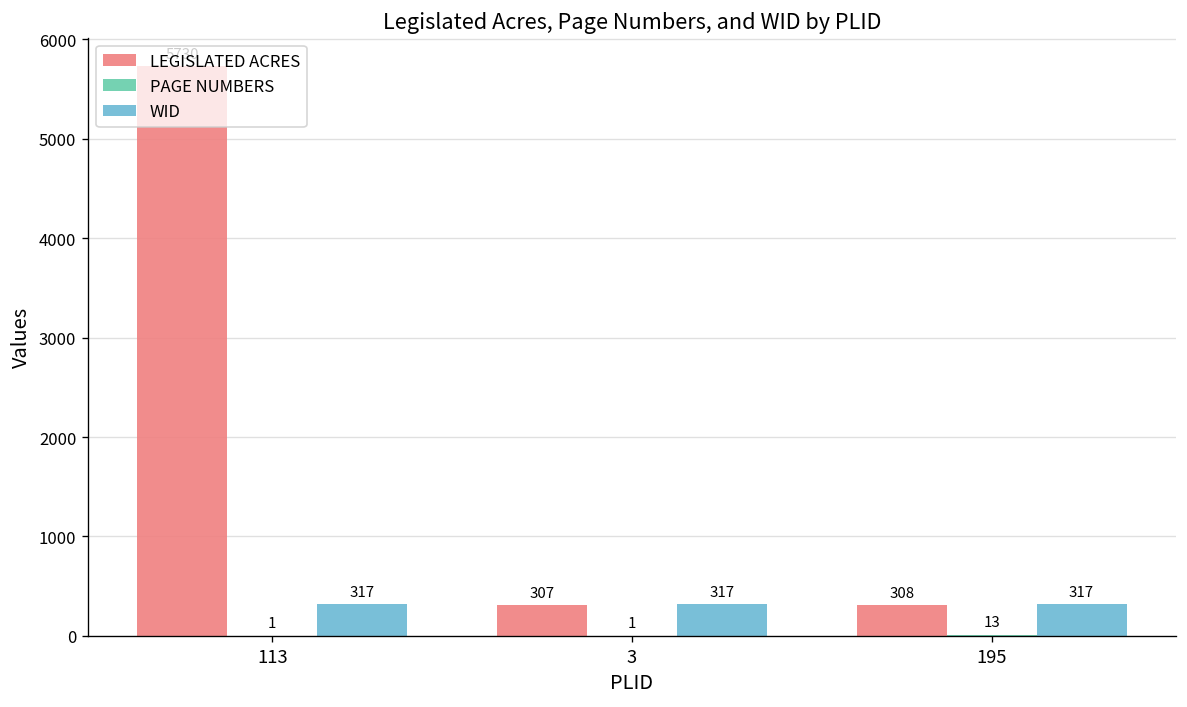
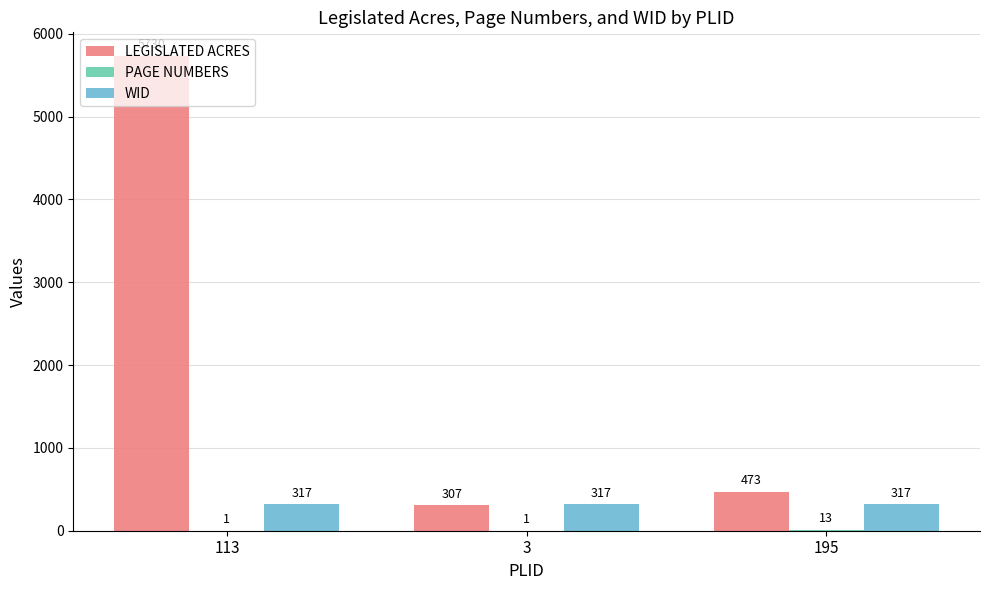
LEGISLATED ACRES, 195: 308 -> 473
